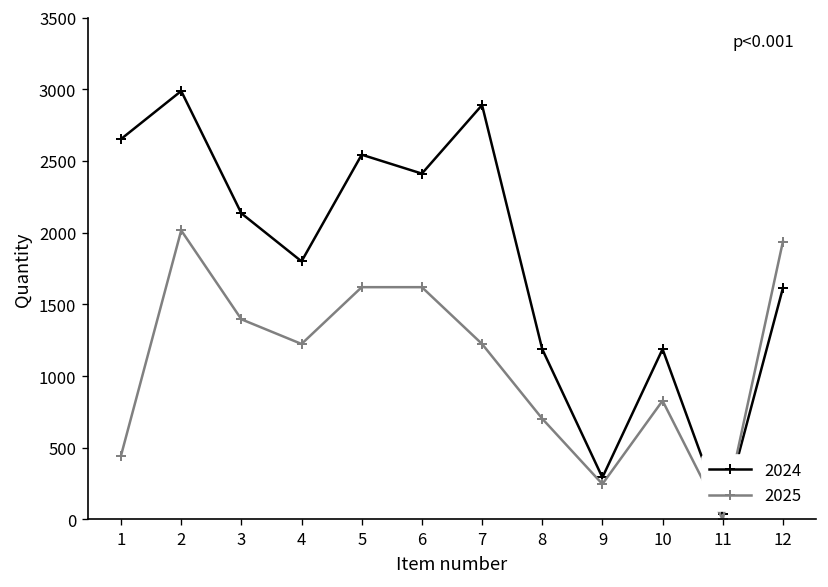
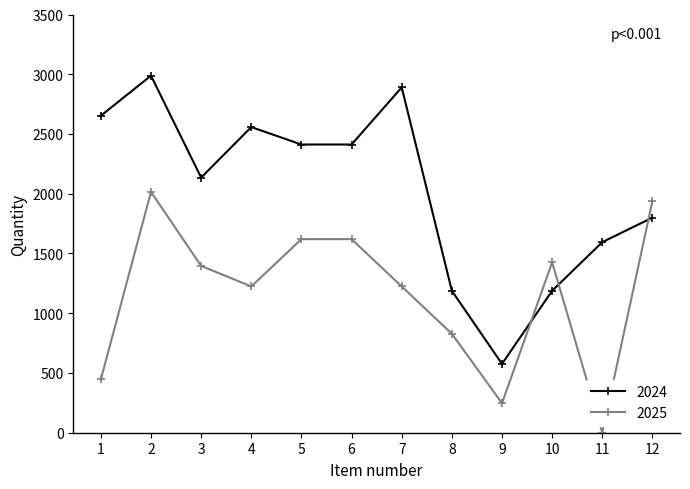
2024, 4: 1800 -> 2560
2024, 5: 2540 -> 2410
2025, 8: 700 -> 830
2024, 9: 290 -> 580
2025, 10: 830 -> 1430
2024, 11: 40 -> 1600
2024, 12: 1610 -> 1800
